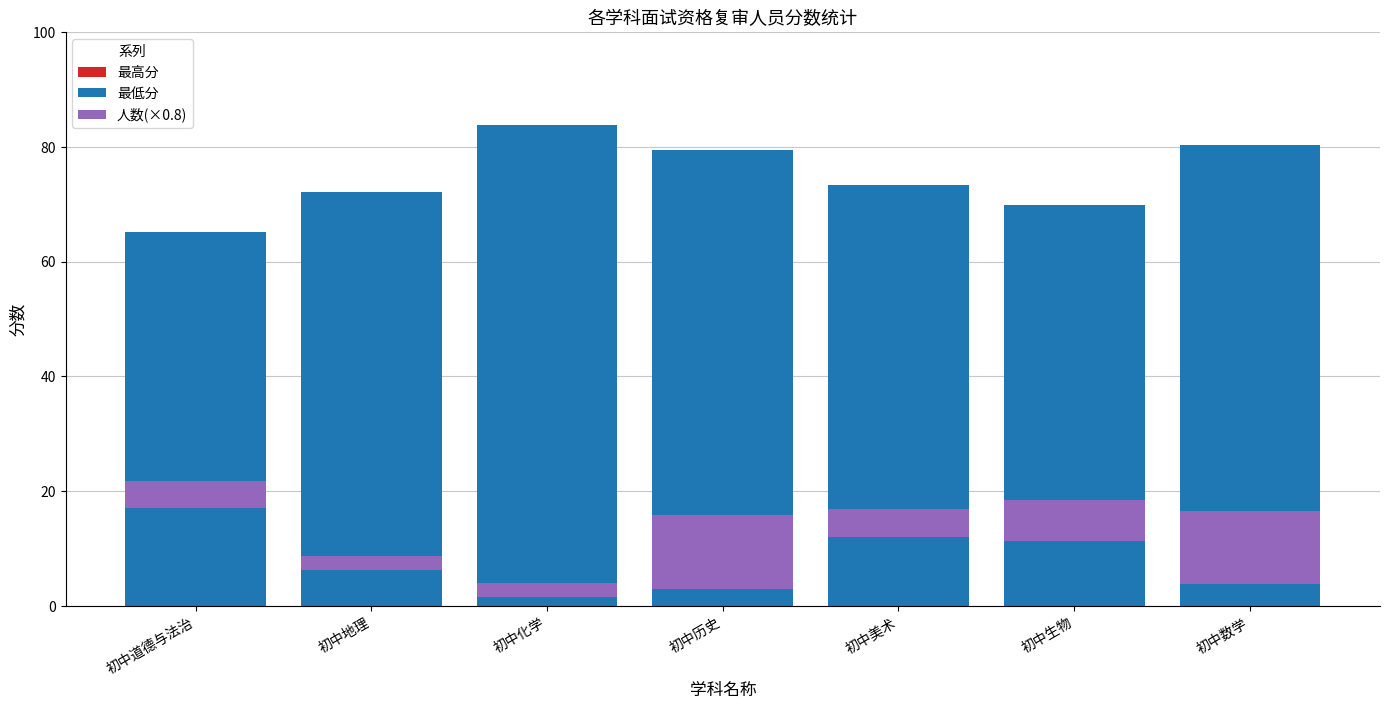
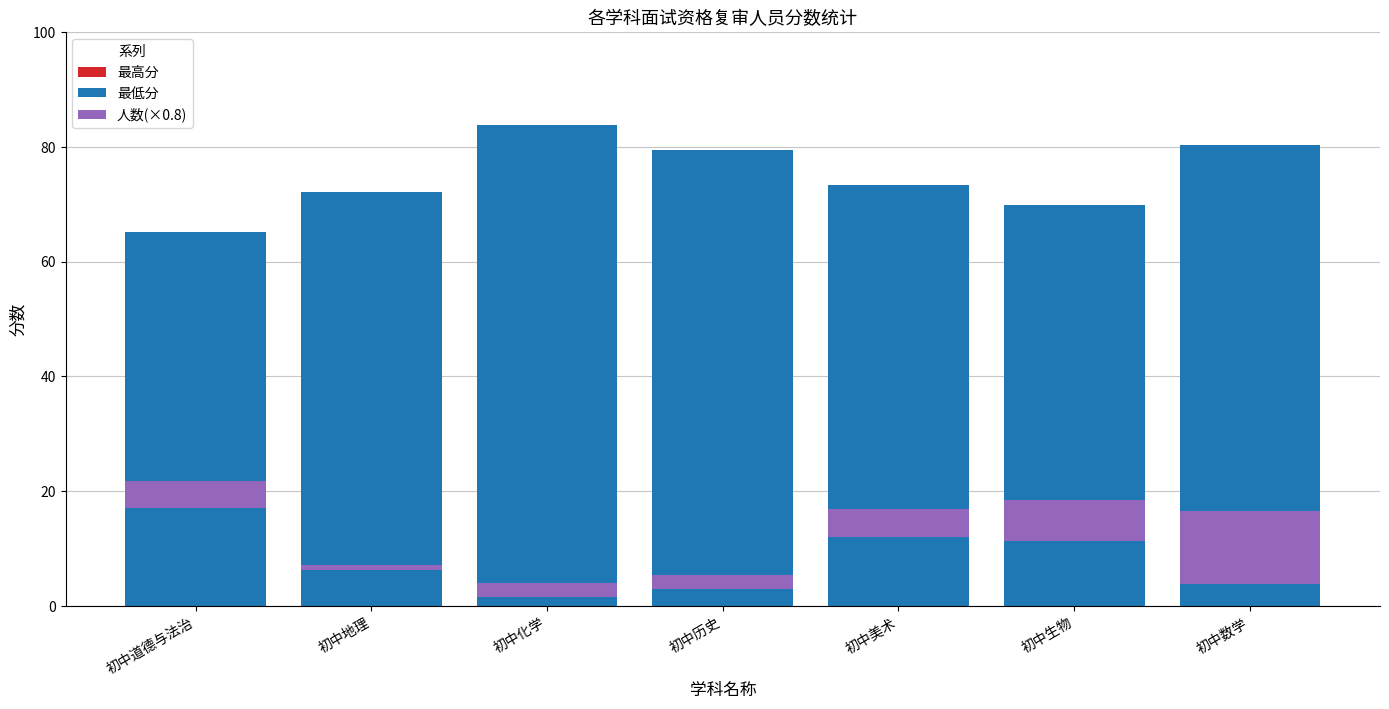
人数(×0.8), 初中地理: 2 -> 1
人数(×0.8), 初中历史: 13 -> 2
